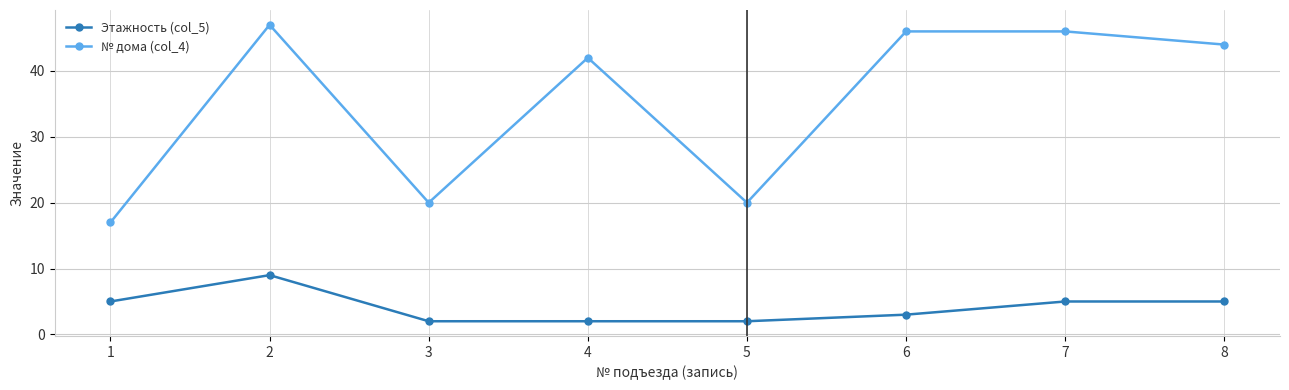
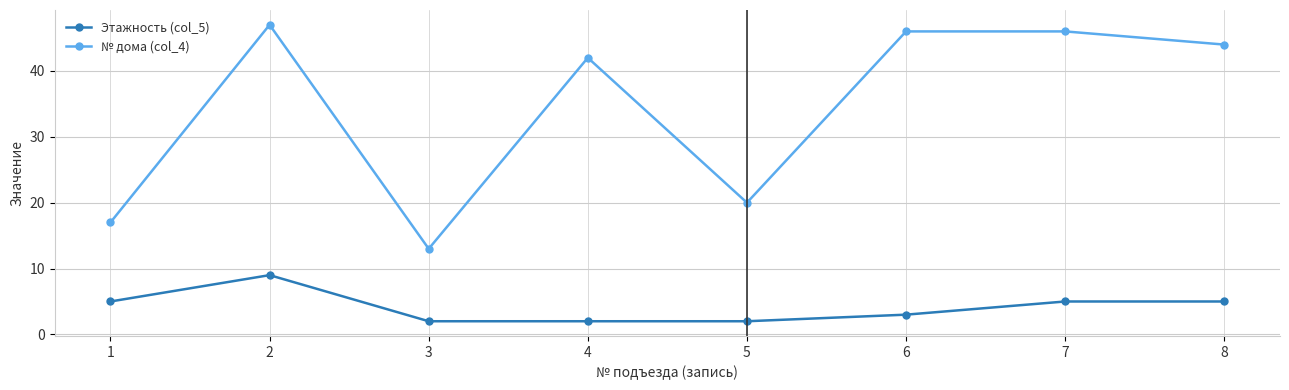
№ дома (col_4), 3: 20 -> 13
